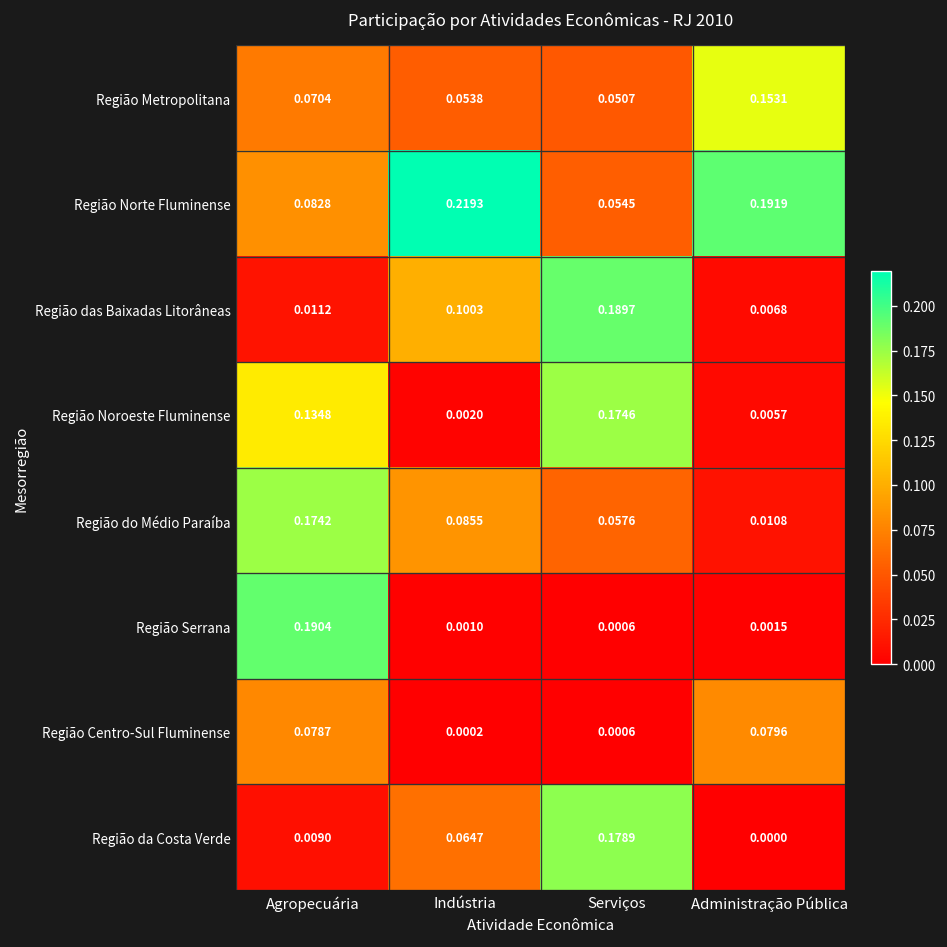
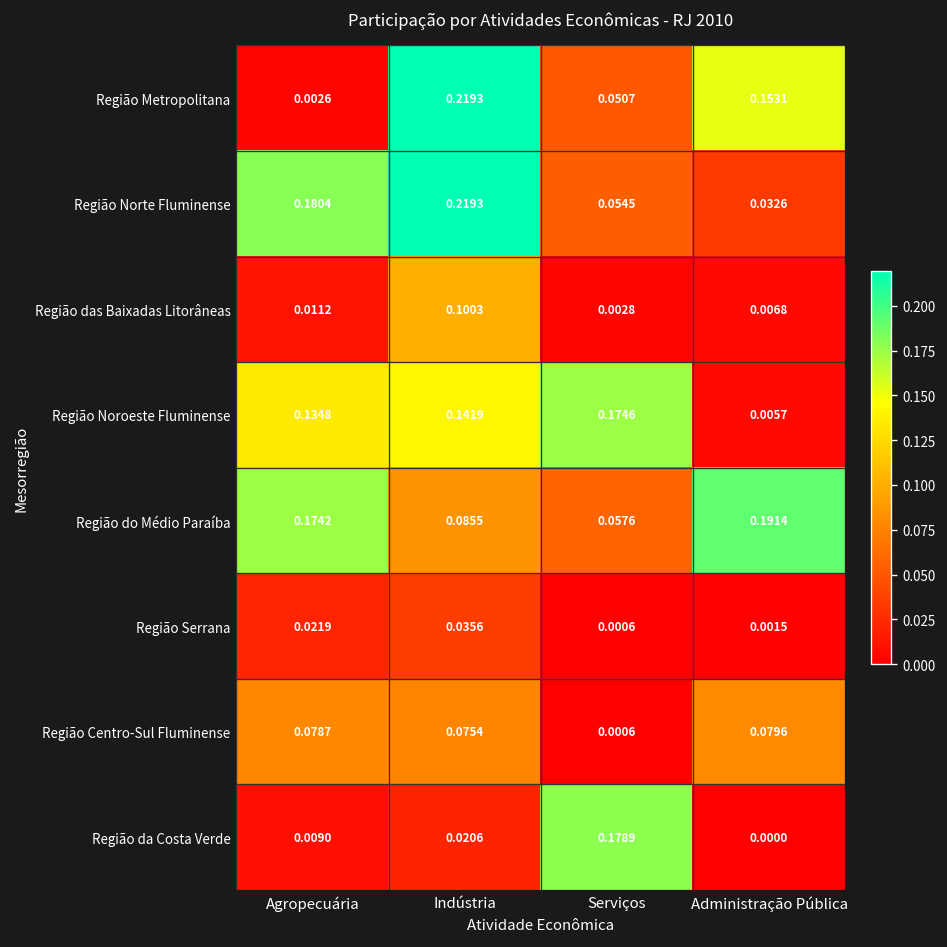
Região Metropolitana, Agropecuária: 0.0704 -> 0.0026
Região Metropolitana, Indústria: 0.0538 -> 0.2193
Região Norte Fluminense, Agropecuária: 0.0828 -> 0.1804
Região Norte Fluminense, Administração Pública: 0.1919 -> 0.0326
Região das Baixadas Litorâneas, Serviços: 0.1897 -> 0.0028
Região Noroeste Fluminense, Indústria: 0.0020 -> 0.1419
Região do Médio Paraíba, Administração Pública: 0.0108 -> 0.1914
Região Serrana, Agropecuária: 0.1904 -> 0.0219
Região Serrana, Indústria: 0.0010 -> 0.0356
Região Centro-Sul Fluminense, Indústria: 0.0002 -> 0.0754
Região da Costa Verde, Indústria: 0.0647 -> 0.0206
